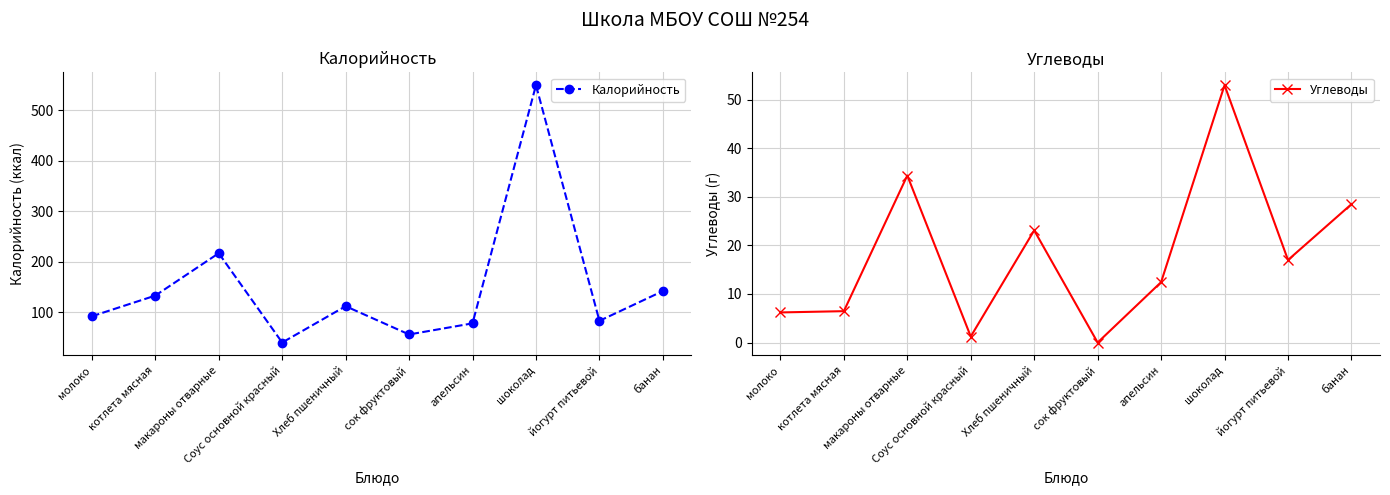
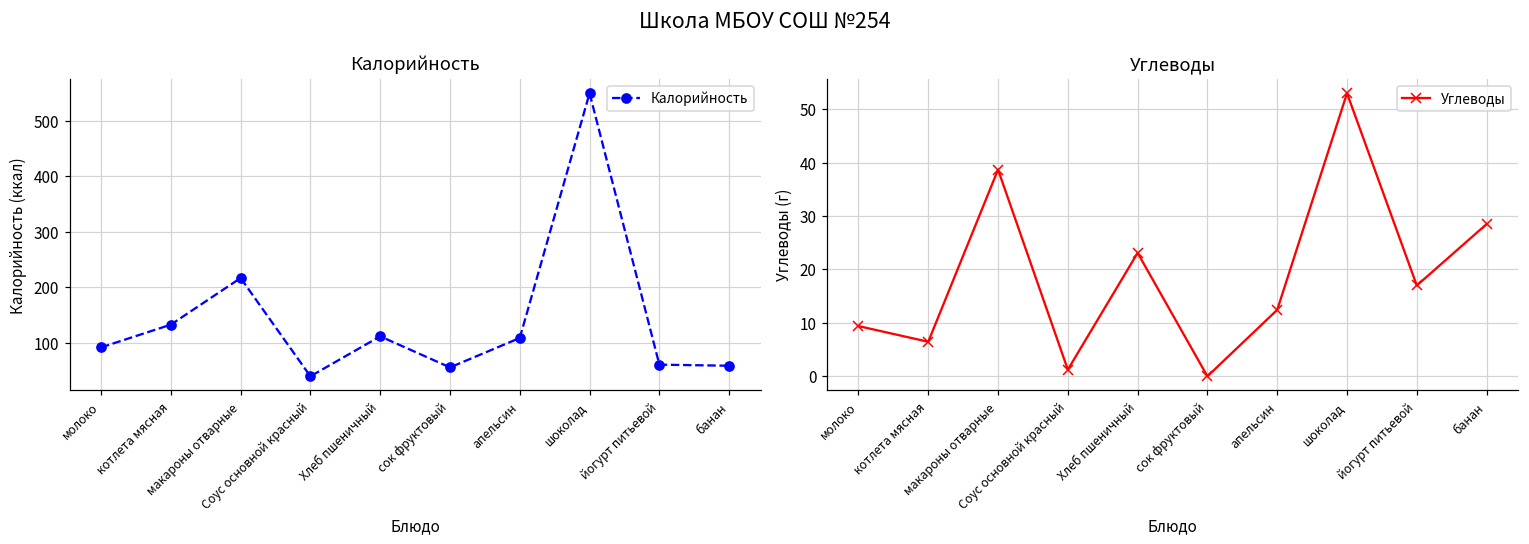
Калорийность, апельсин: 80 -> 110
Калорийность, йогурт питьевой: 80 -> 60
Калорийность, банан: 140 -> 60
Углеводы, молоко: 6 -> 9
Углеводы, макароны отварные: 34 -> 39
